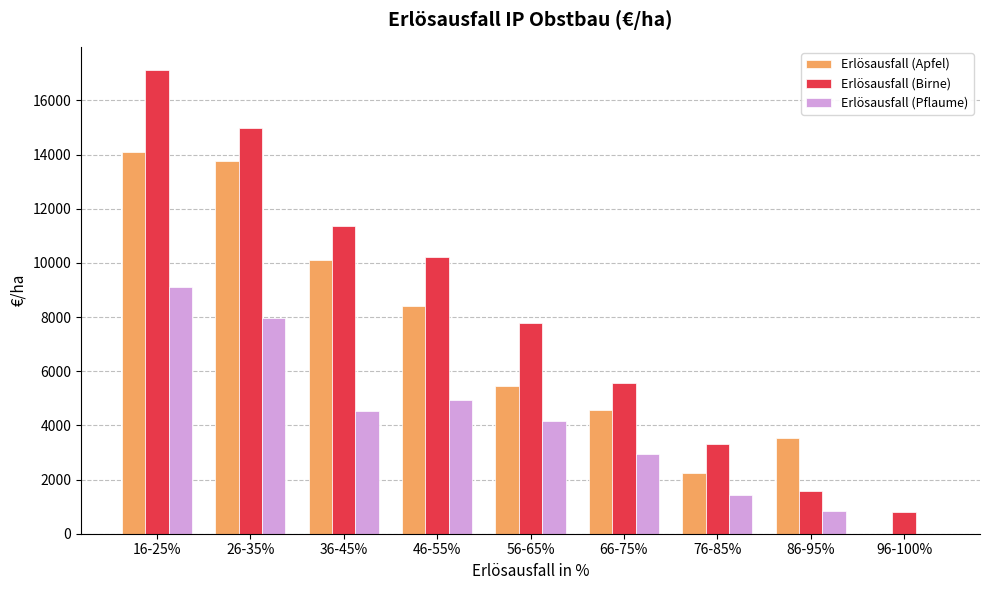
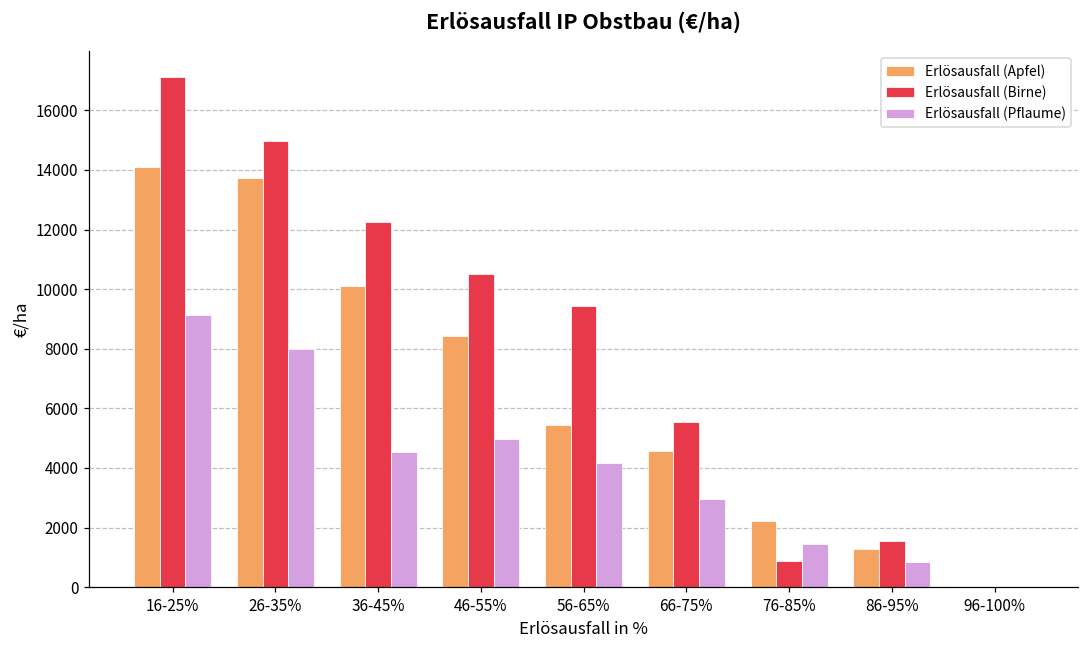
Erlösausfall (Birne), 36-45%: 11300 -> 12300
Erlösausfall (Birne), 46-55%: 10200 -> 10500
Erlösausfall (Birne), 56-65%: 7800 -> 9400
Erlösausfall (Birne), 76-85%: 3300 -> 900
Erlösausfall (Apfel), 86-95%: 3500 -> 1300
Erlösausfall (Birne), 96-100%: 800 -> 0
